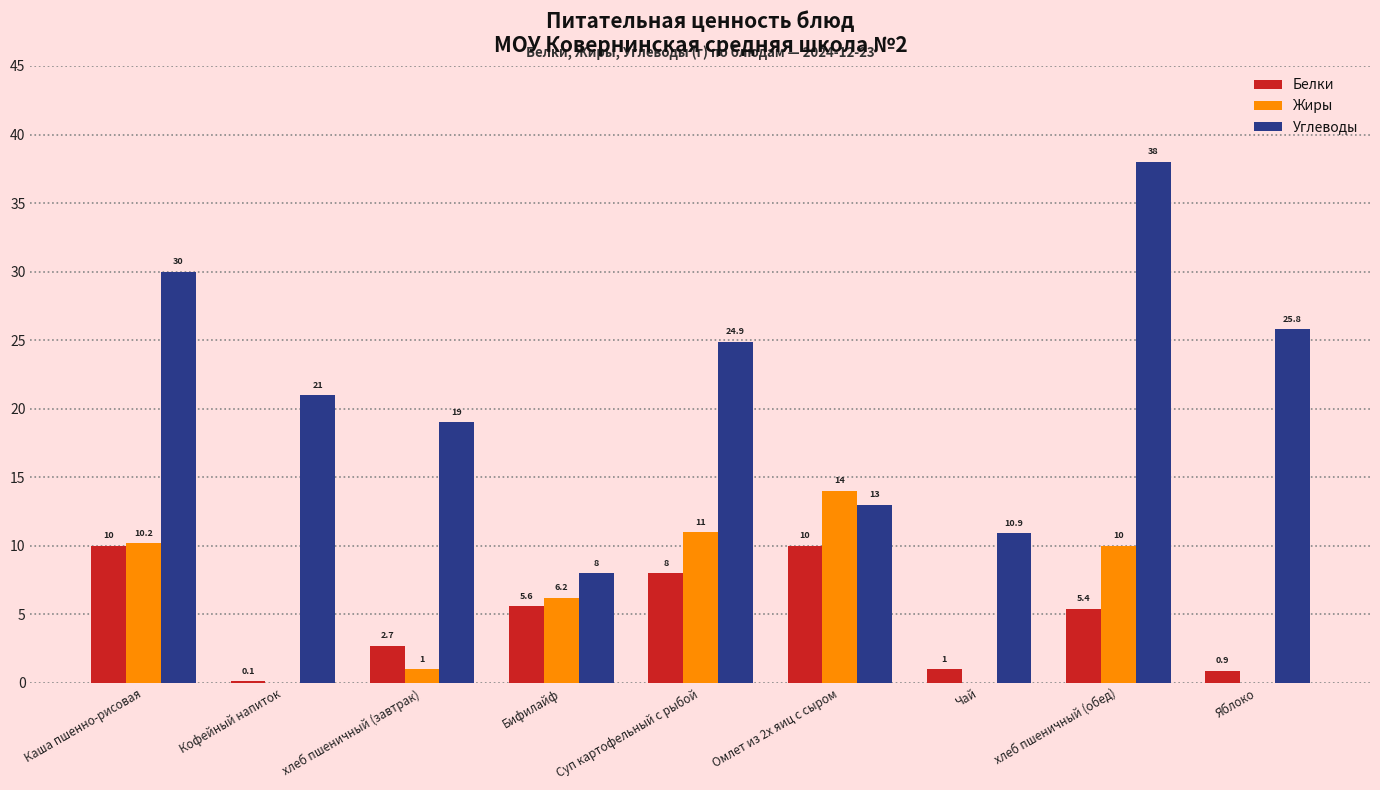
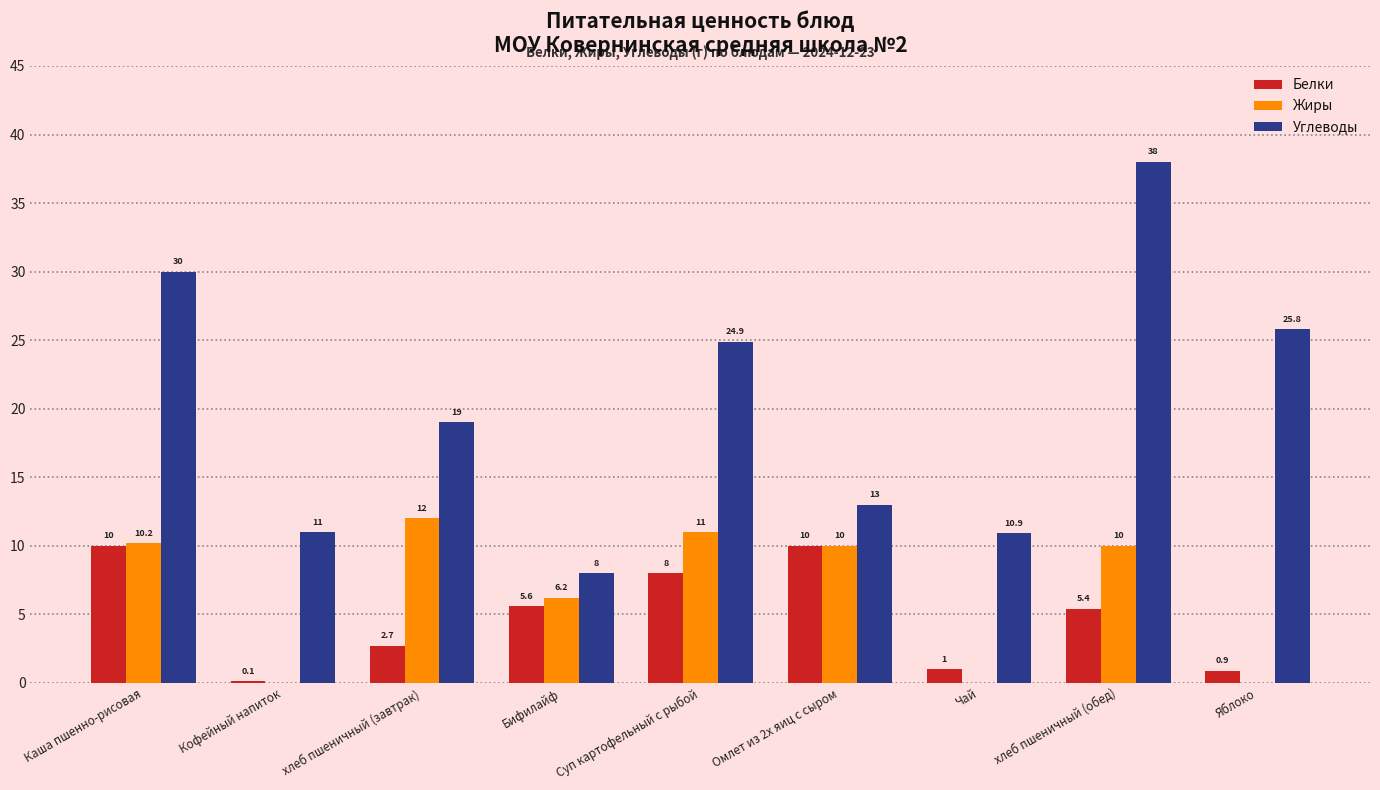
Углеводы, Кофейный напиток: 21 -> 11
Жиры, хлеб пшеничный (завтрак): 1 -> 12
Жиры, Омлет из 2х яиц с сыром: 14 -> 10
